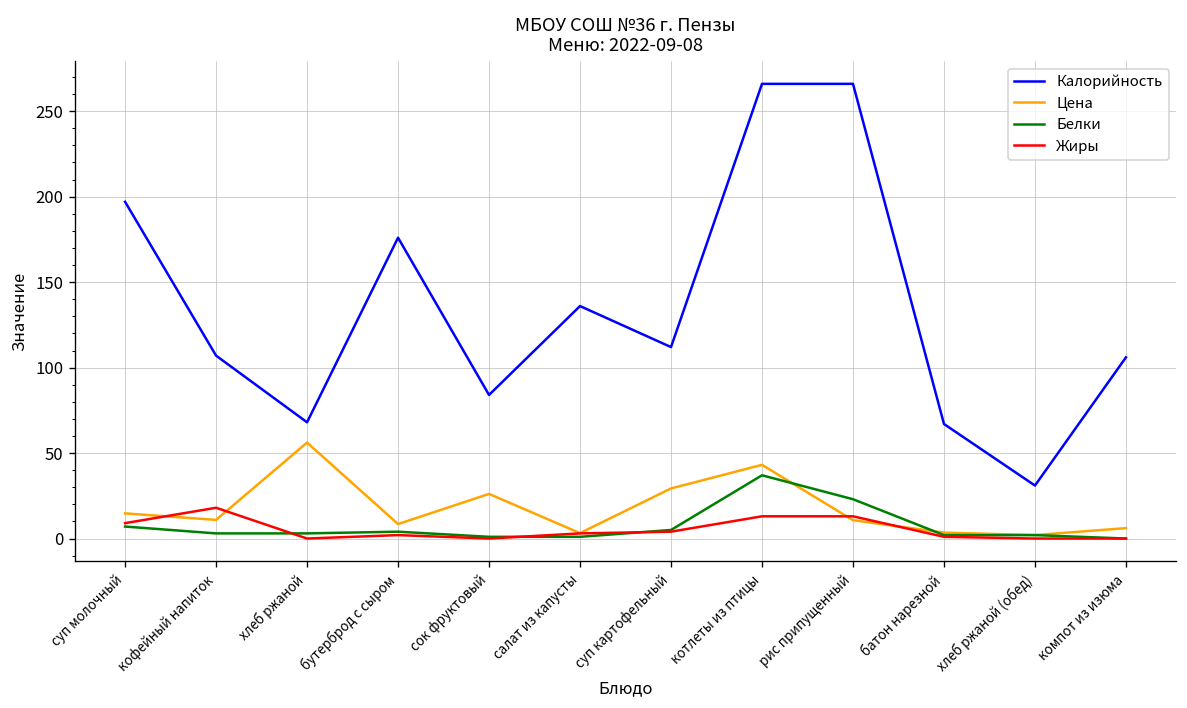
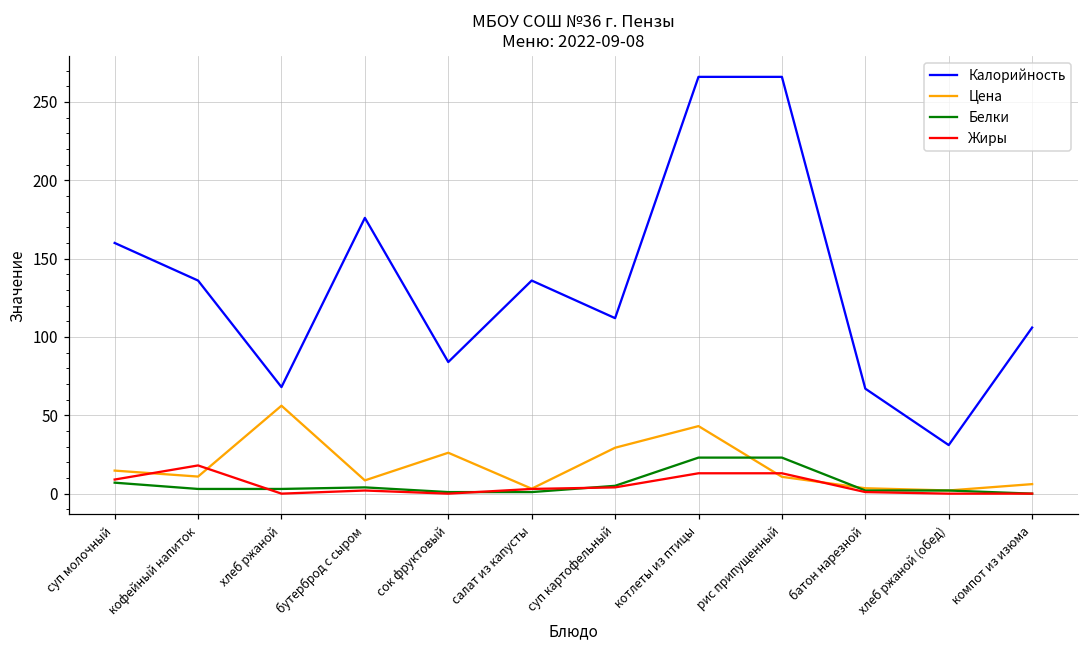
Калорийность, суп молочный: 197 -> 160
Калорийность, кофейный напиток: 107 -> 136
Белки, котлеты из птицы: 37 -> 23
